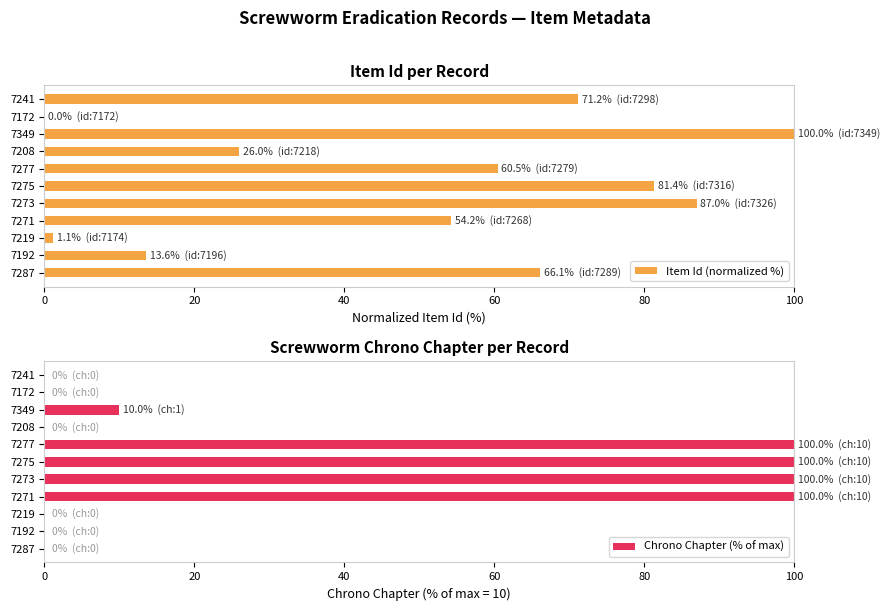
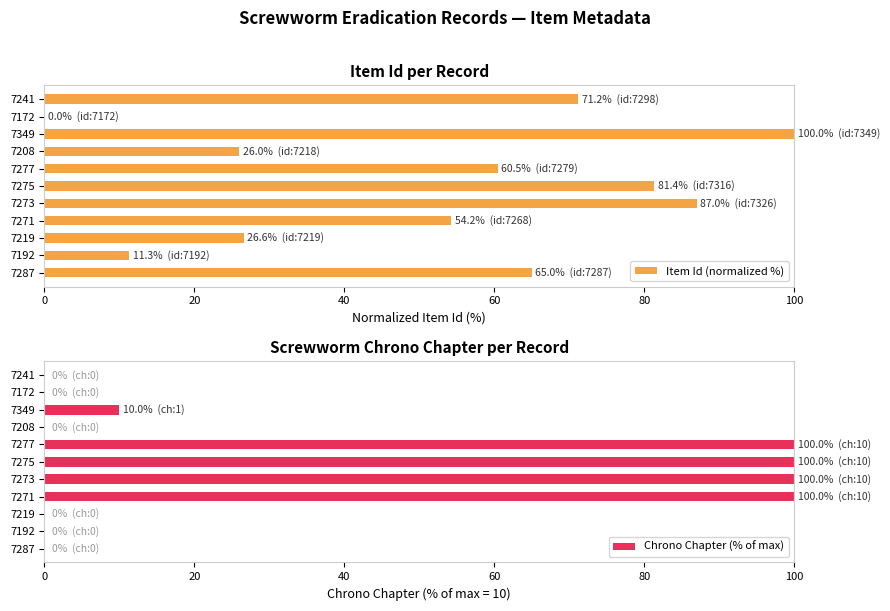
Item Id per Record, 7219: 1.1% (id:7174) -> 26.6% (id:7219)
Item Id per Record, 7192: 13.6% (id:7196) -> 11.3% (id:7192)
Item Id per Record, 7287: 66.1% (id:7289) -> 65.0% (id:7287)
